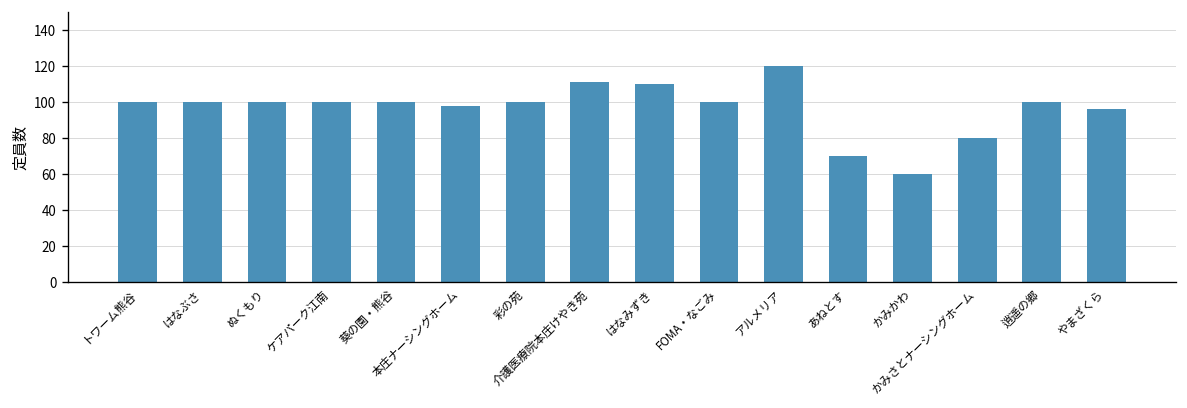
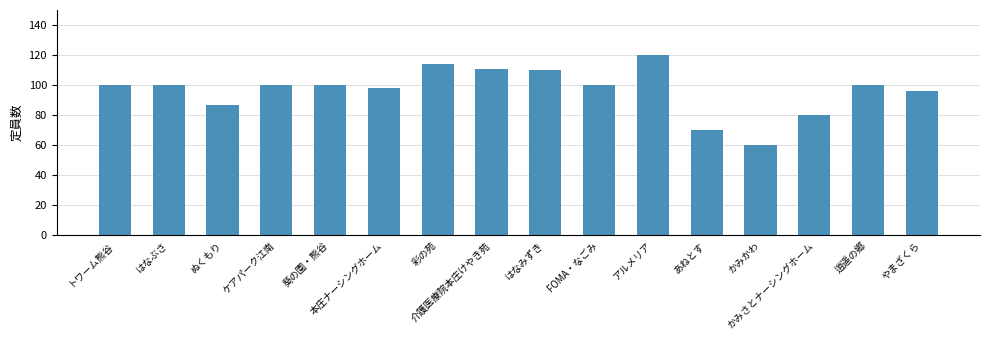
ぬくもり: 100 -> 87
彩の苑: 100 -> 114
